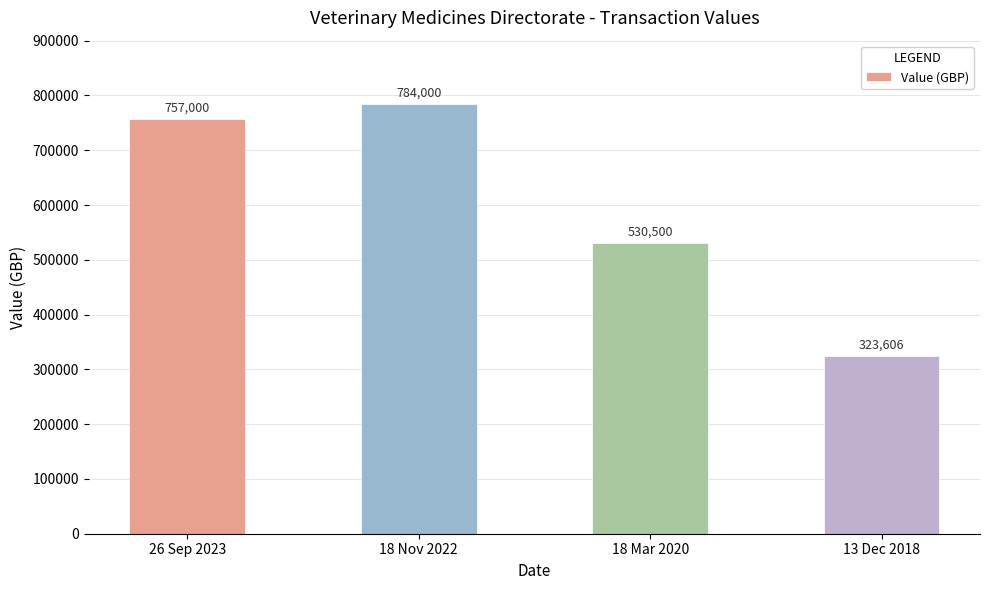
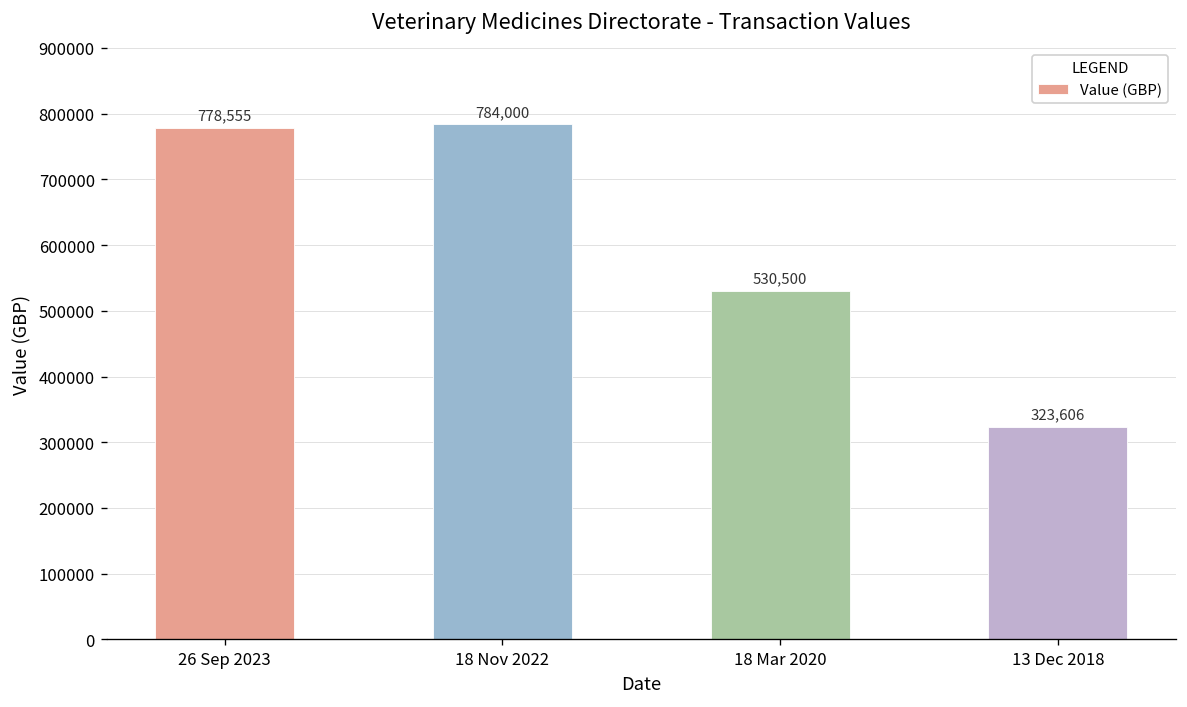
26 Sep 2023: 757,000 -> 778,555
